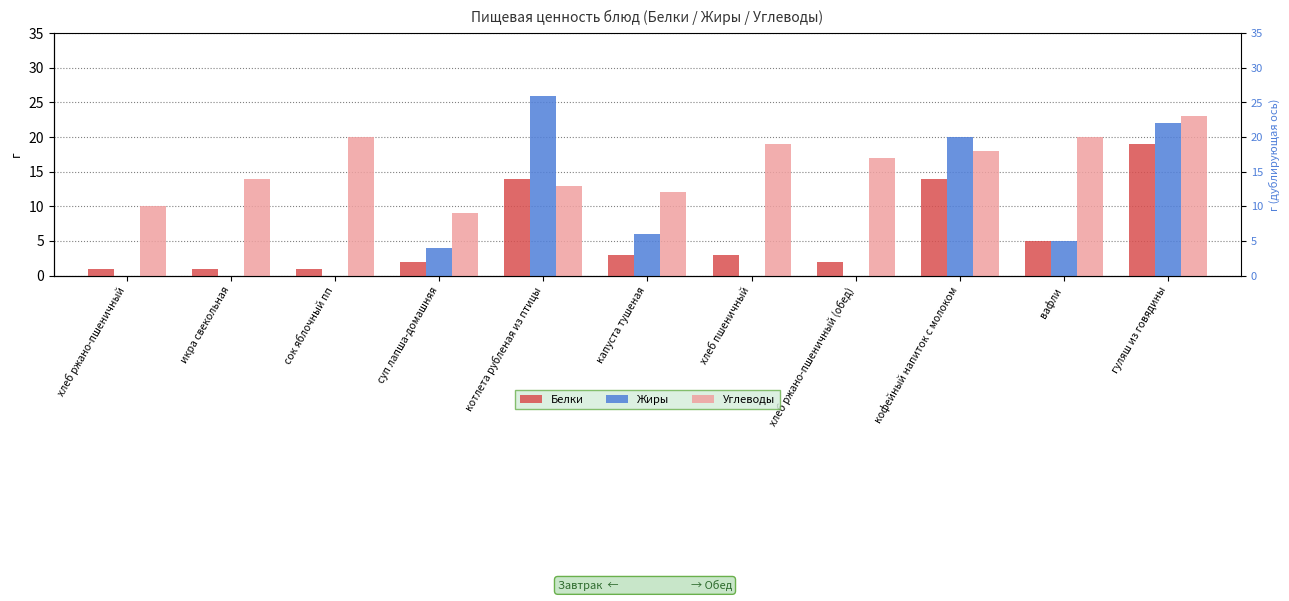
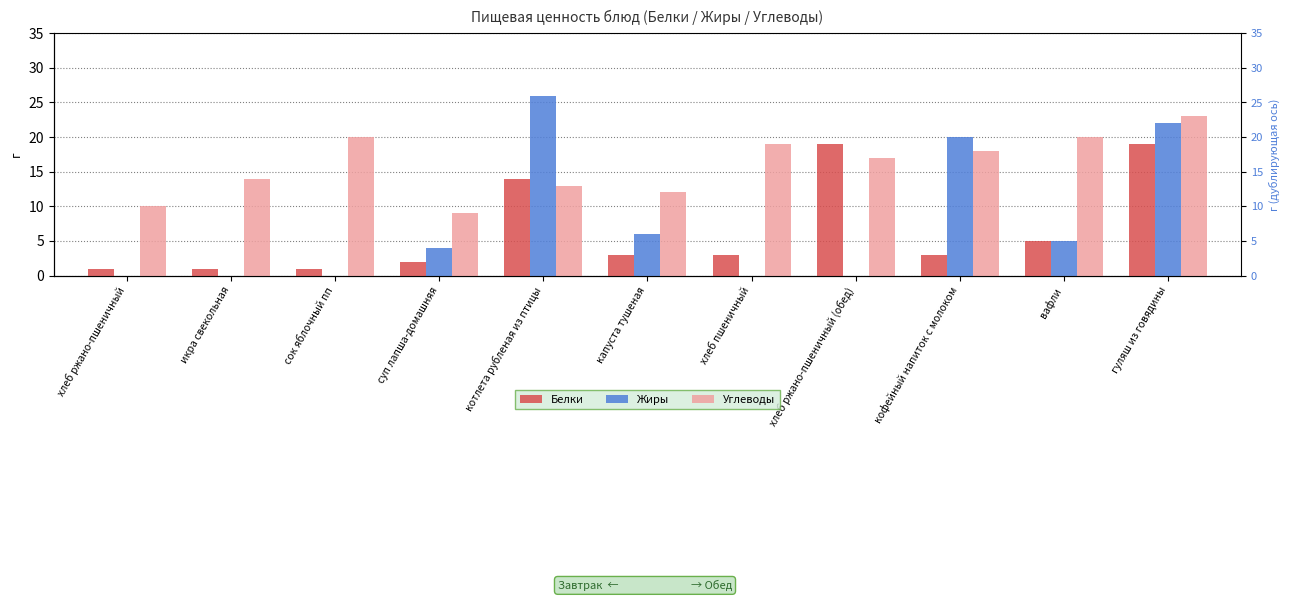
Белки, хлеб ржано-пшеничный (обед): 2 -> 19
Белки, кофейный напиток с молоком: 14 -> 3
